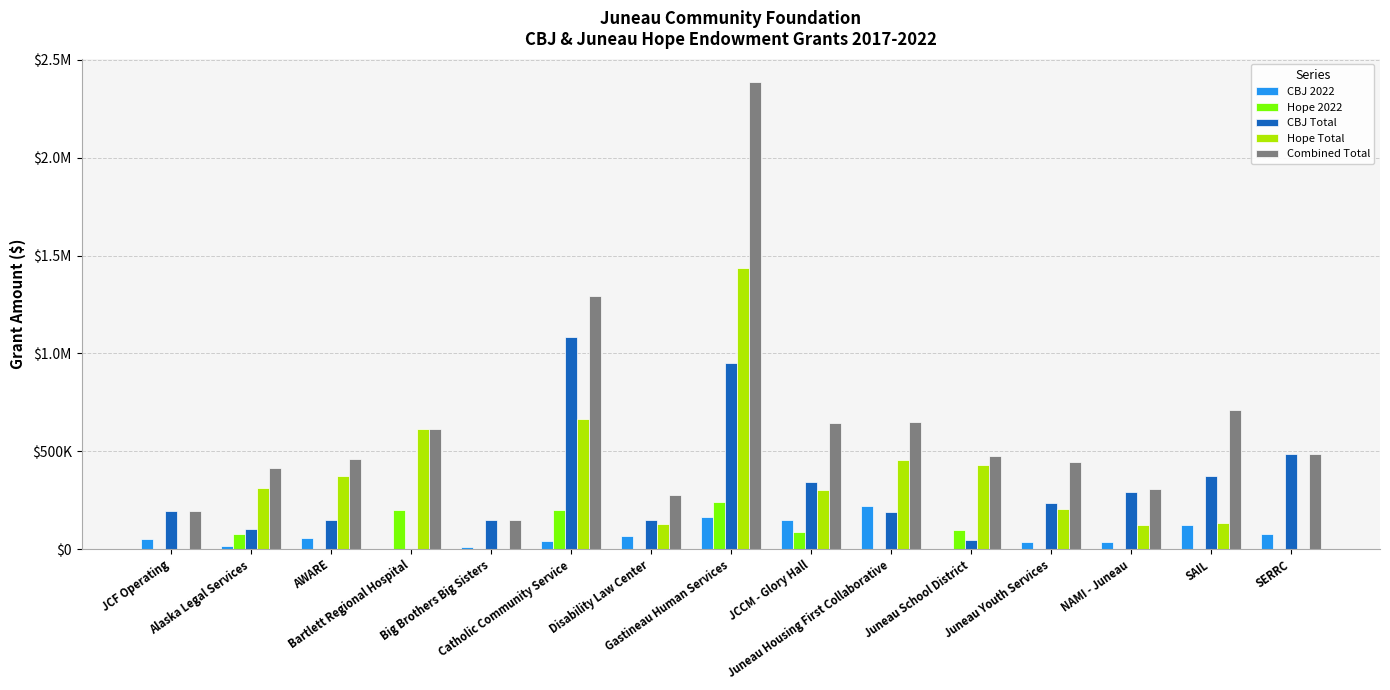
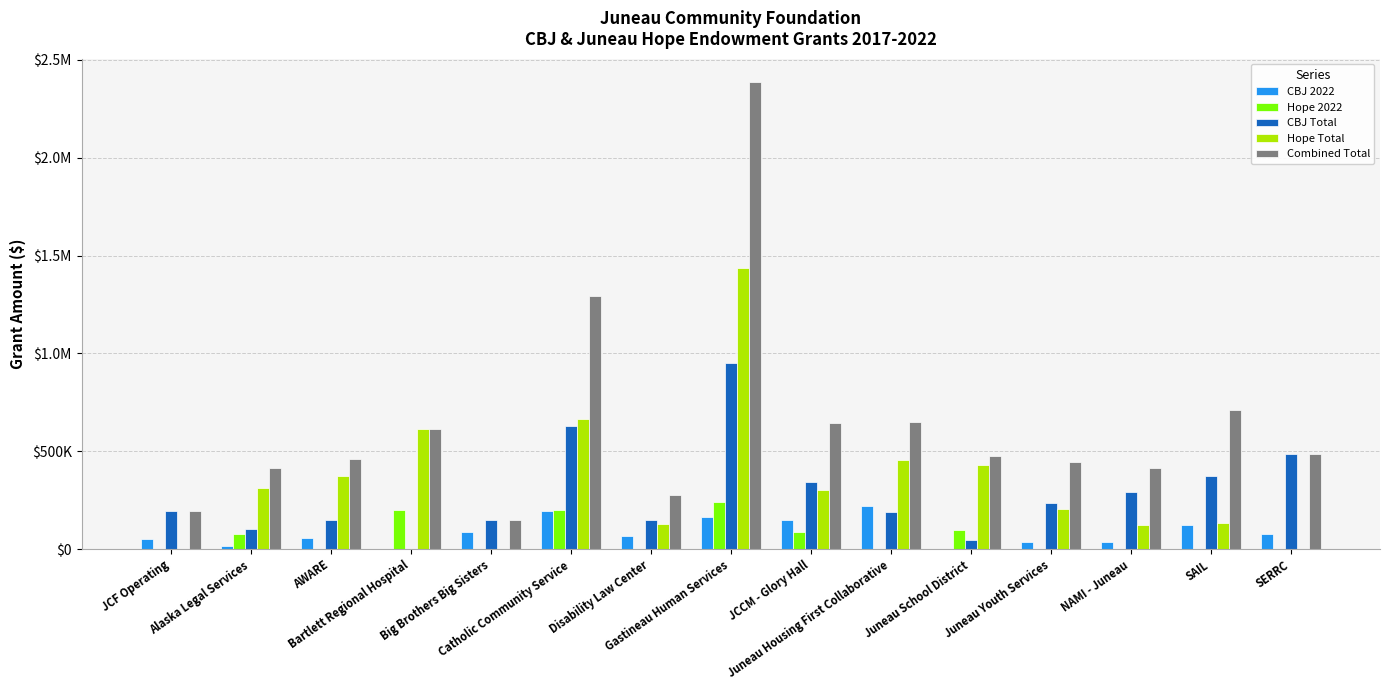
CBJ 2022, Big Brothers Big Sisters: $10000 -> $90000
CBJ 2022, Catholic Community Service: $40000 -> $200000
CBJ Total, Catholic Community Service: $1080000 -> $630000
Combined Total, NAMI - Juneau: $310000 -> $410000
